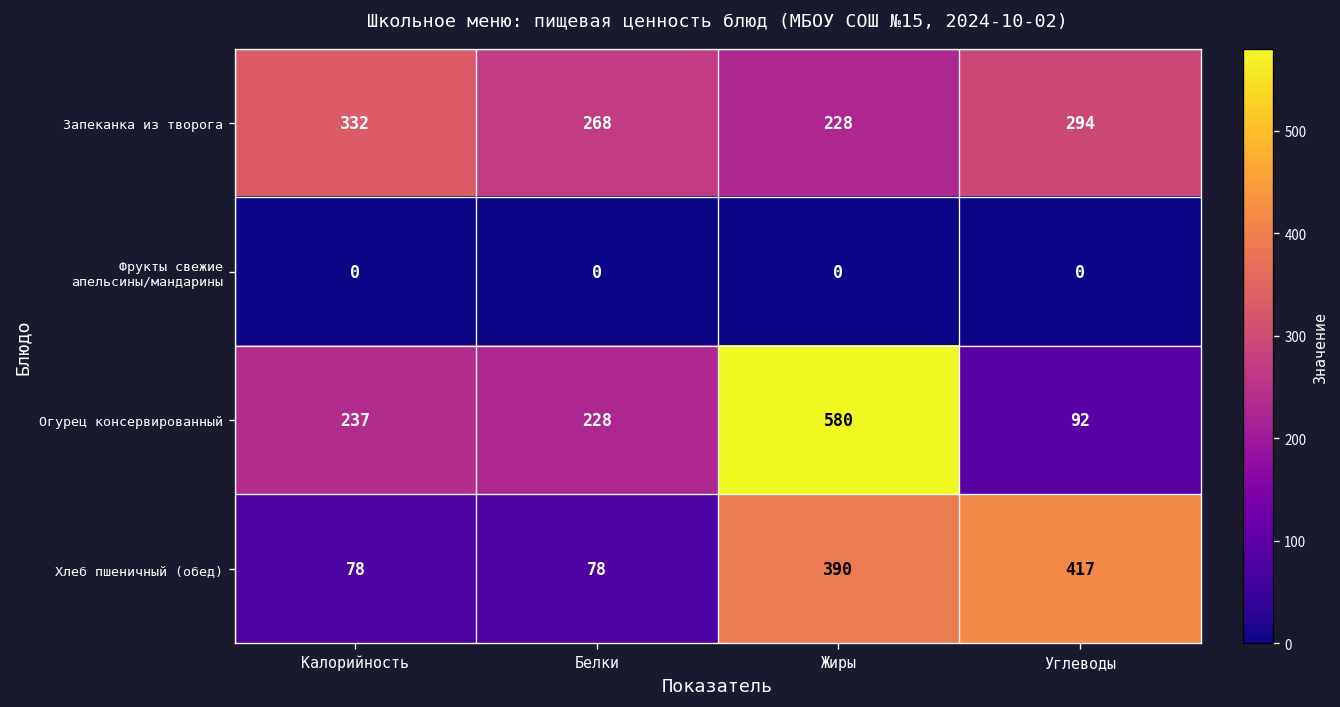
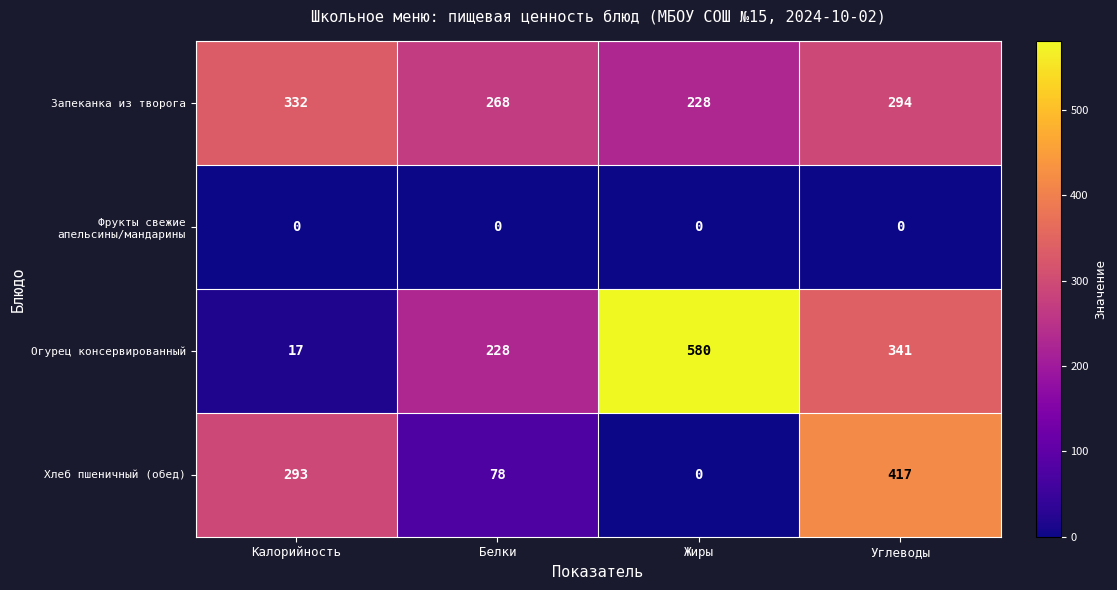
Огурец консервированный, Калорийность: 237 -> 17
Огурец консервированный, Углеводы: 92 -> 341
Хлеб пшеничный (обед), Калорийность: 78 -> 293
Хлеб пшеничный (обед), Жиры: 390 -> 0
